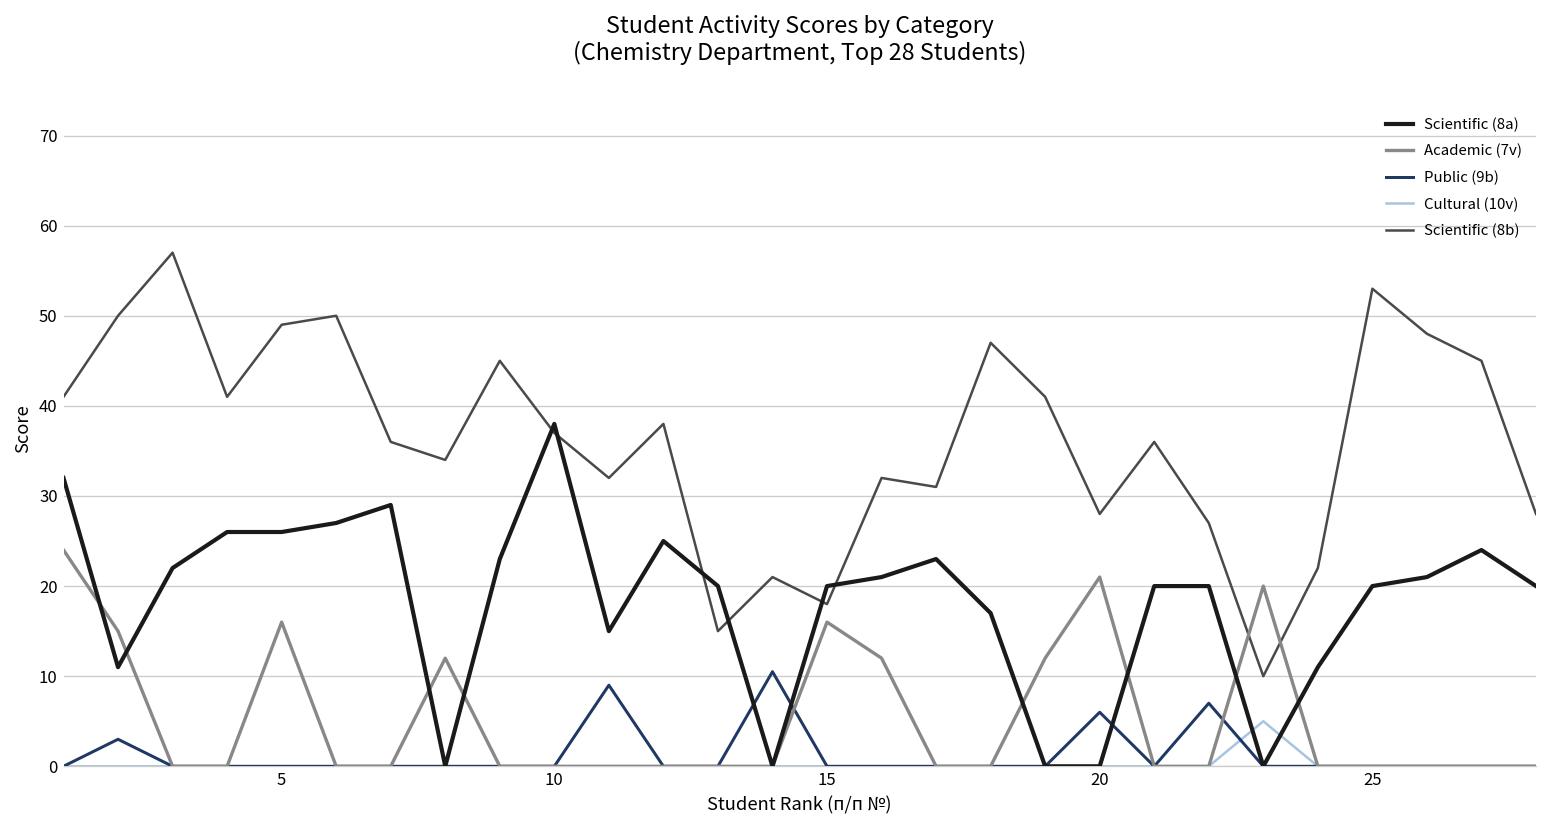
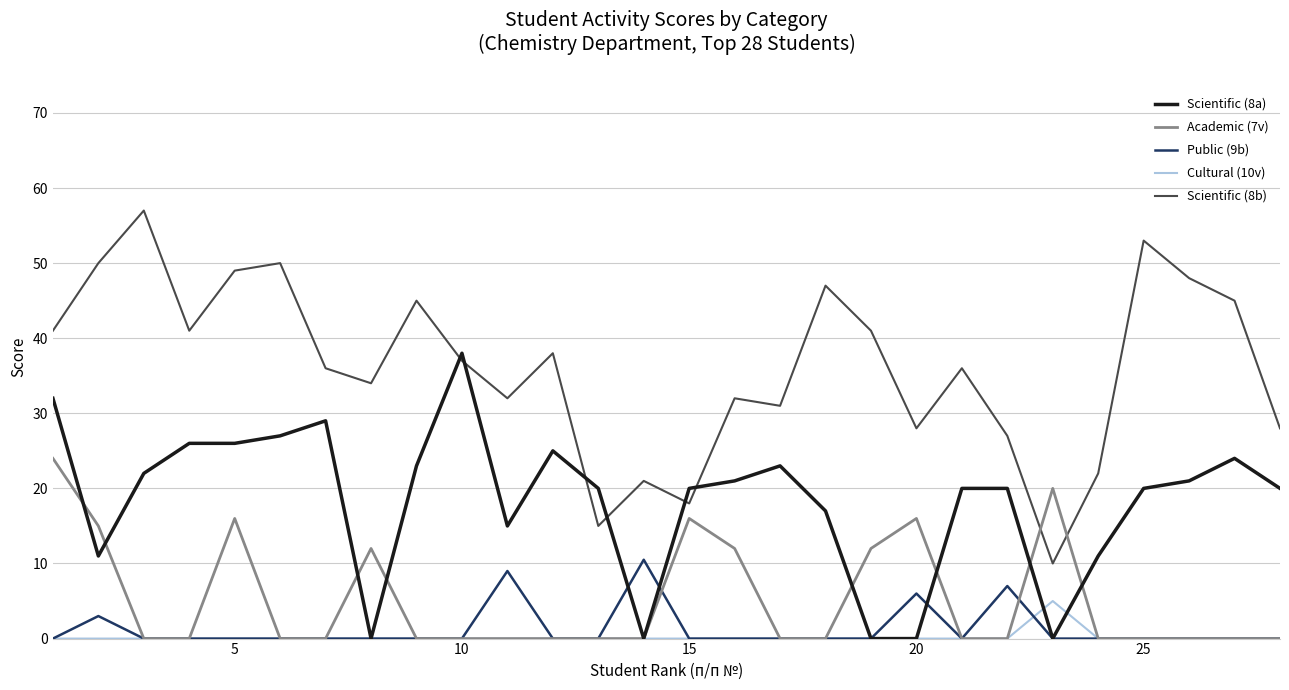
Academic (7v), 20: 21 -> 16
